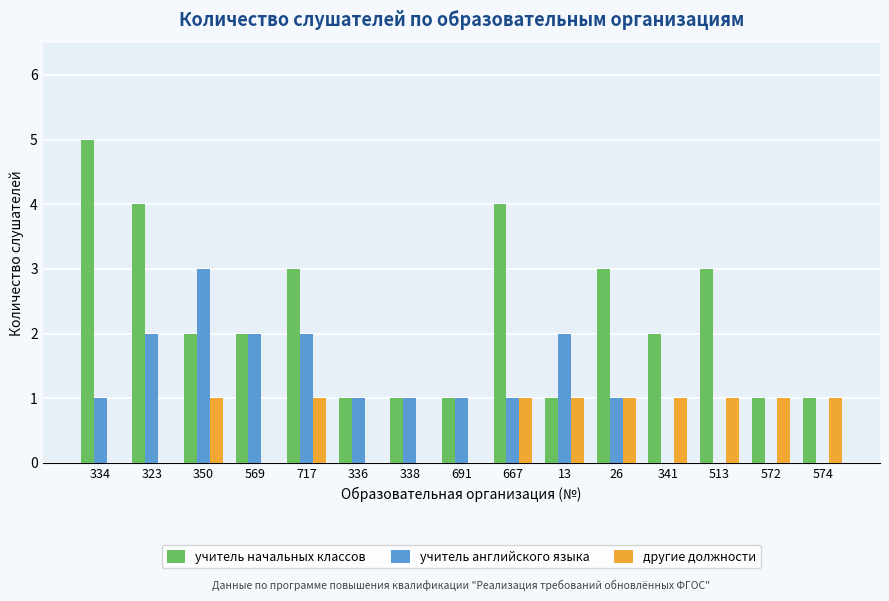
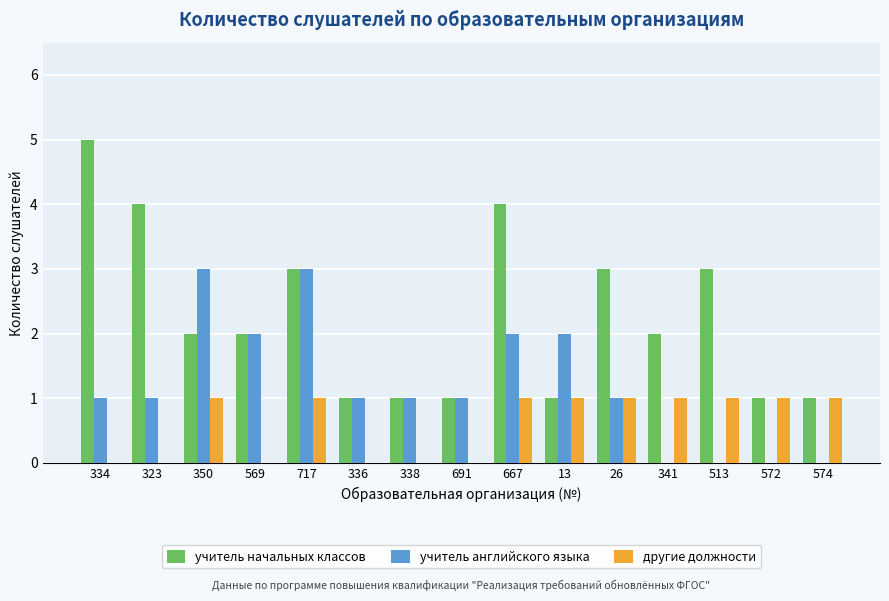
учитель английского языка, 323: 2 -> 1
учитель английского языка, 717: 2 -> 3
учитель английского языка, 667: 1 -> 2
